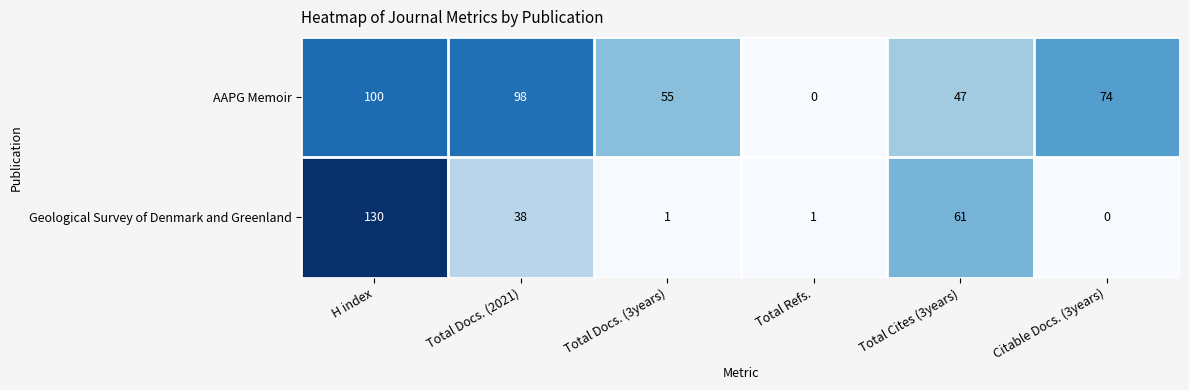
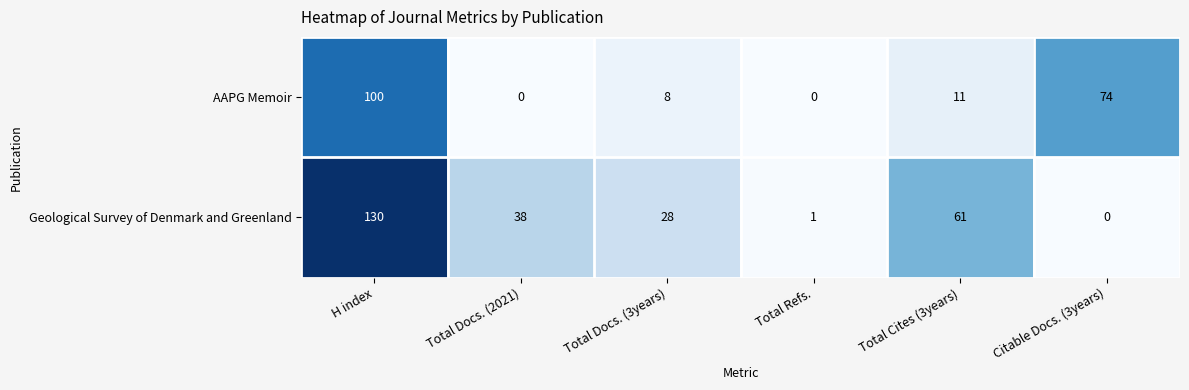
AAPG Memoir, Total Docs. (2021): 98 -> 0
AAPG Memoir, Total Docs. (3years): 55 -> 8
AAPG Memoir, Total Cites (3years): 47 -> 11
Geological Survey of Denmark and Greenland, Total Docs. (3years): 1 -> 28
